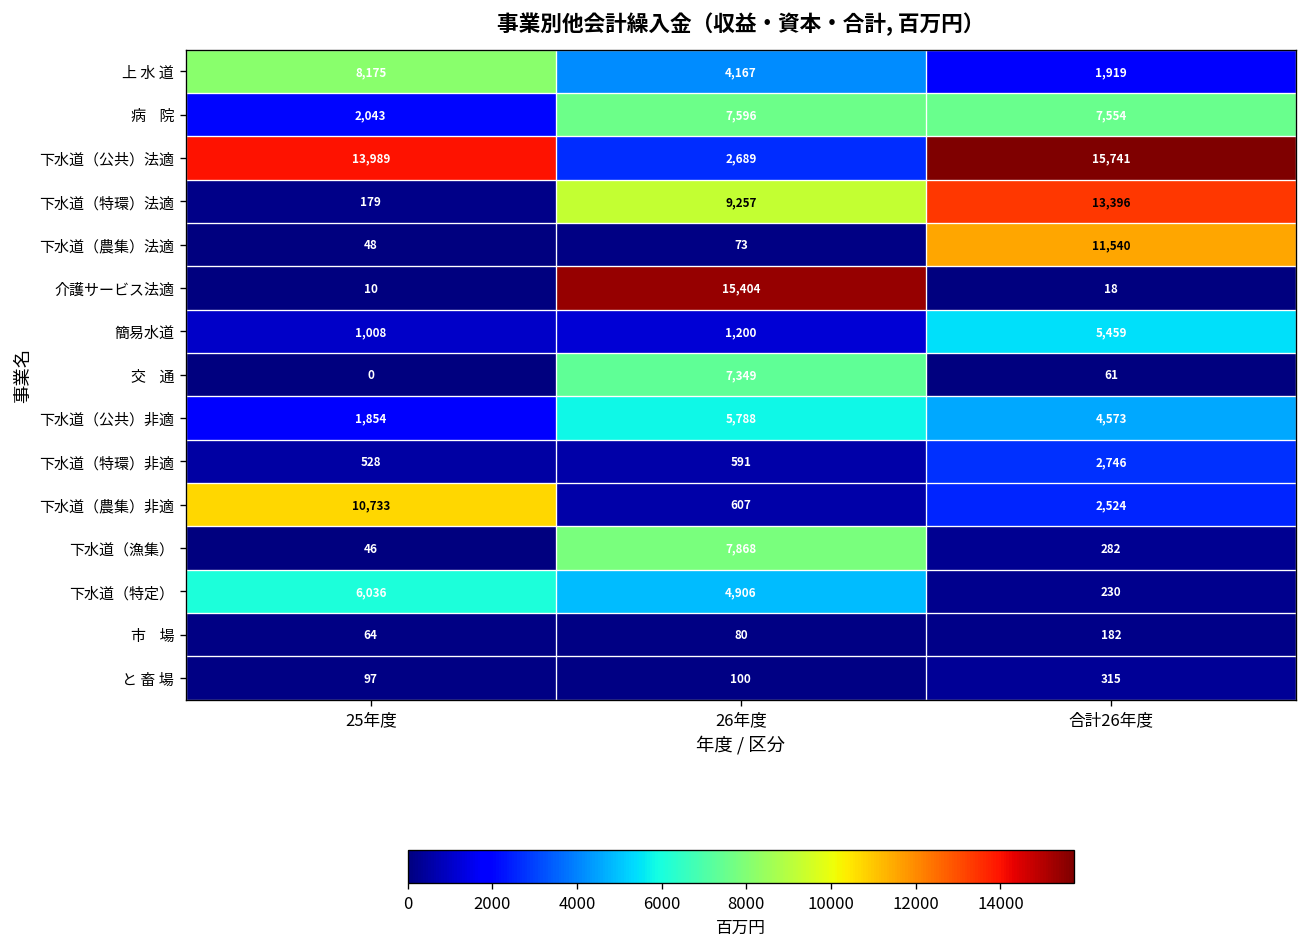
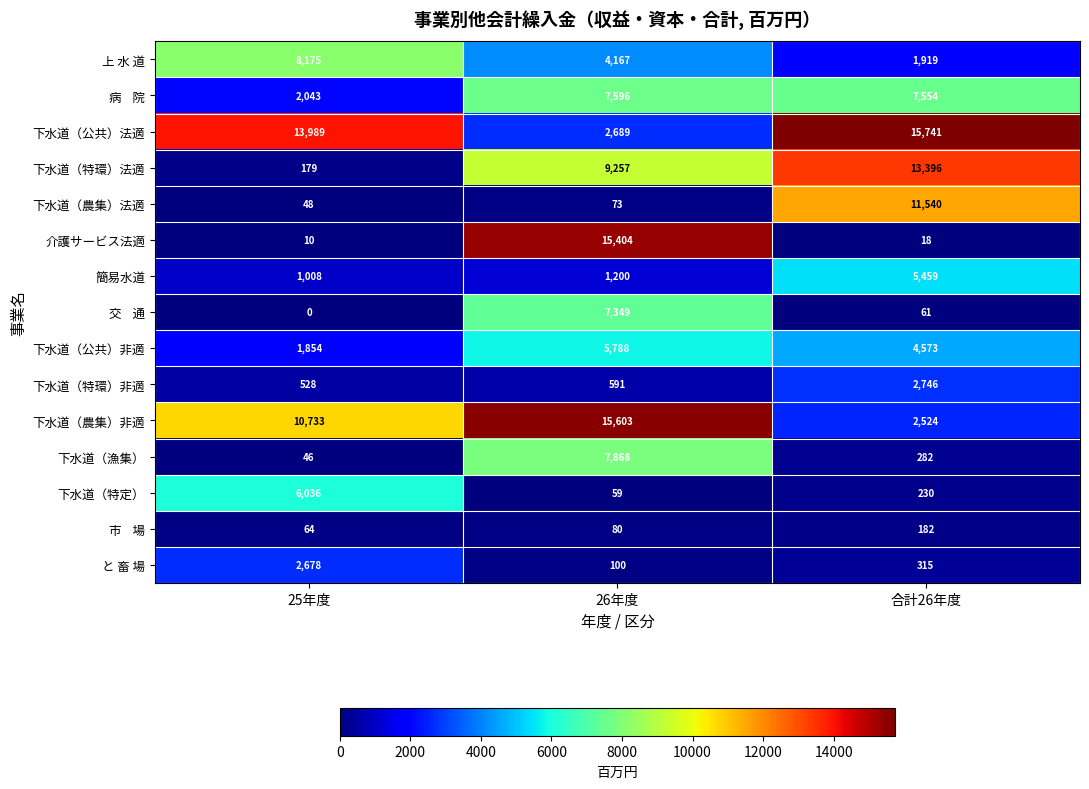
下水道（農集）非適, 26年度: 607 -> 15,603
下水道（特定）, 26年度: 4,906 -> 59
と 畜 場, 25年度: 97 -> 2,678
